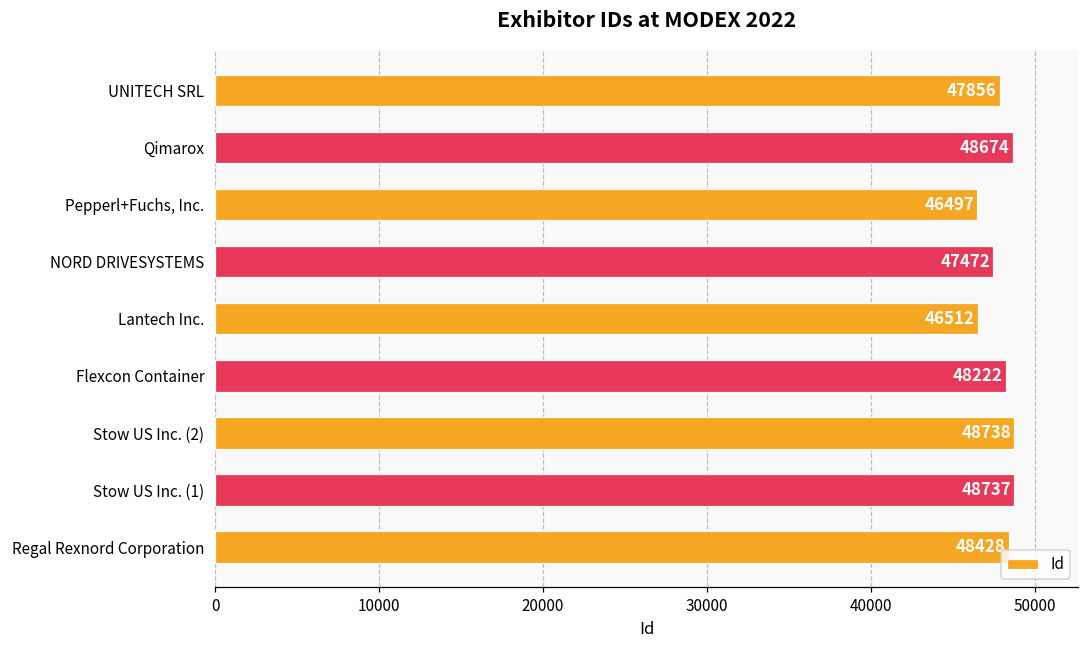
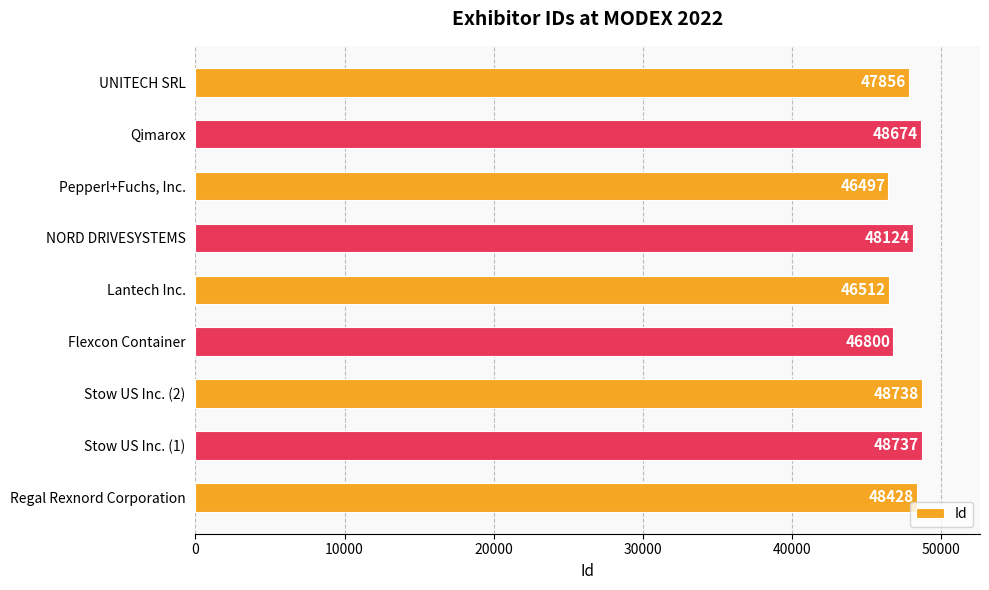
NORD DRIVESYSTEMS: 47472 -> 48124
Flexcon Container: 48222 -> 46800
